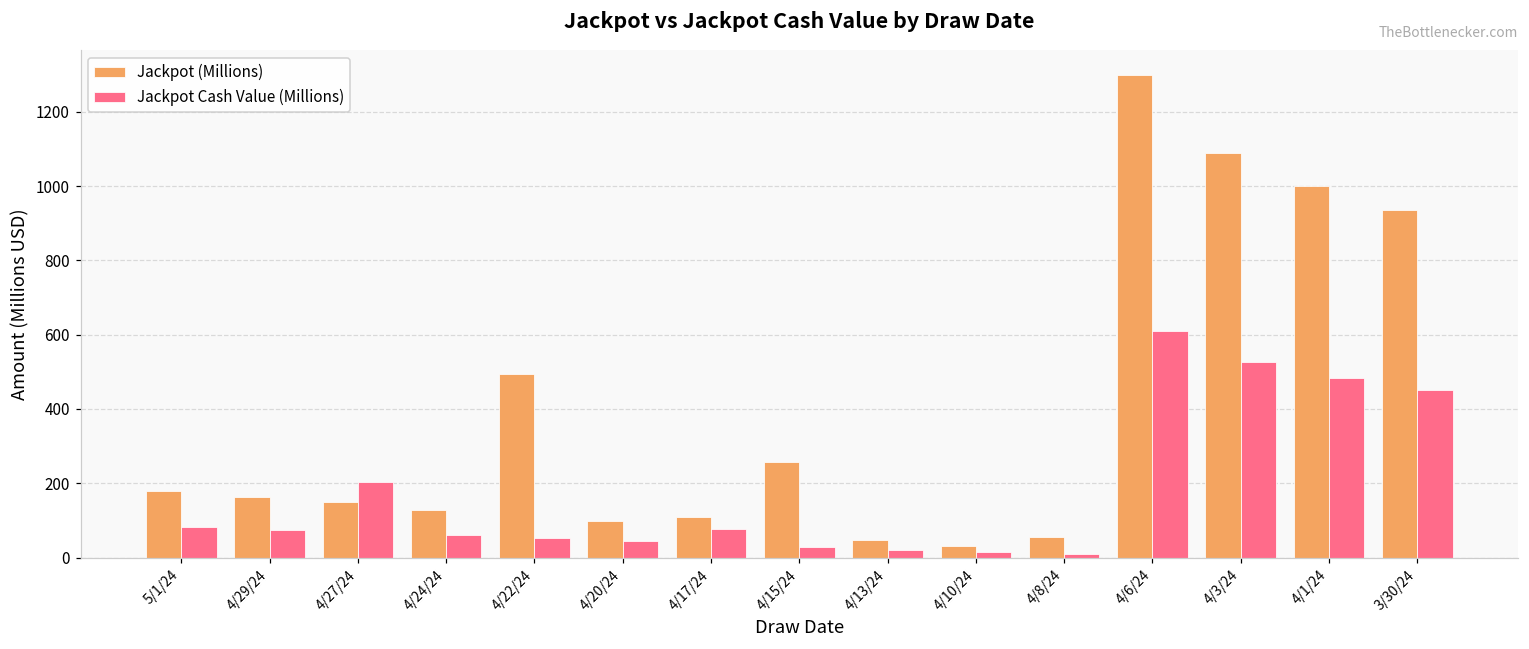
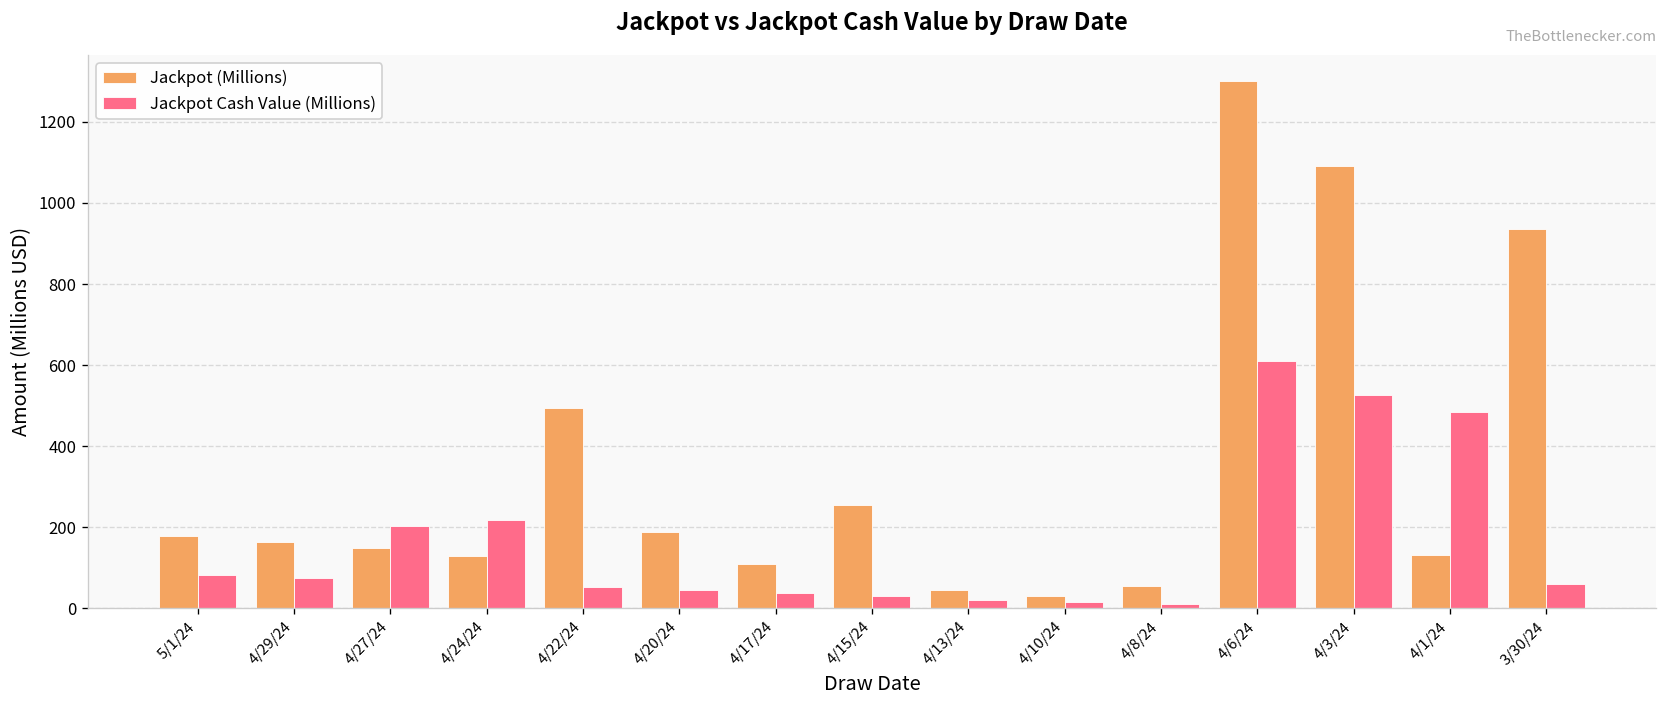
Jackpot Cash Value (Millions), 4/24/24: 60 -> 220
Jackpot (Millions), 4/20/24: 100 -> 190
Jackpot Cash Value (Millions), 4/17/24: 80 -> 40
Jackpot (Millions), 4/1/24: 1000 -> 130
Jackpot Cash Value (Millions), 3/30/24: 450 -> 60
